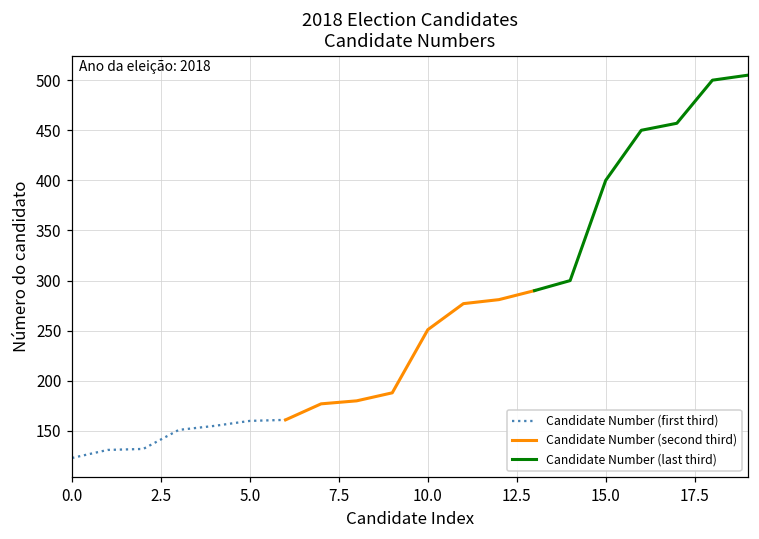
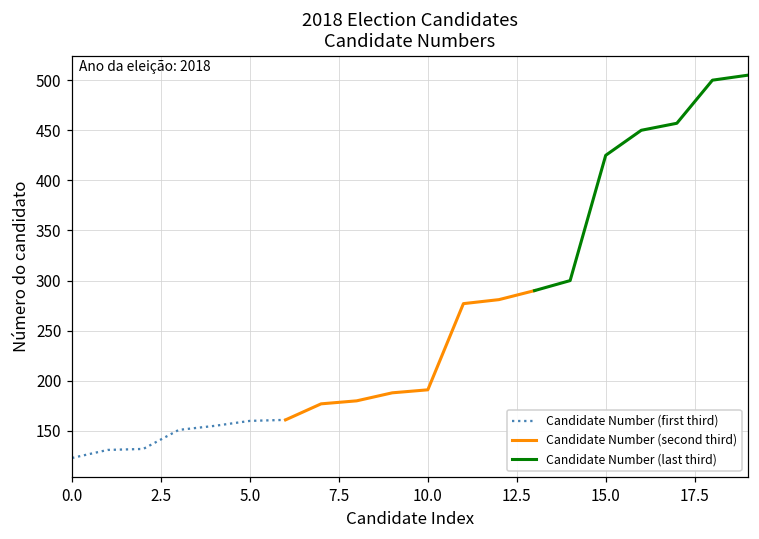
Candidate Number (second third), 10.0: 250 -> 190
Candidate Number (last third), 15.0: 400 -> 430
